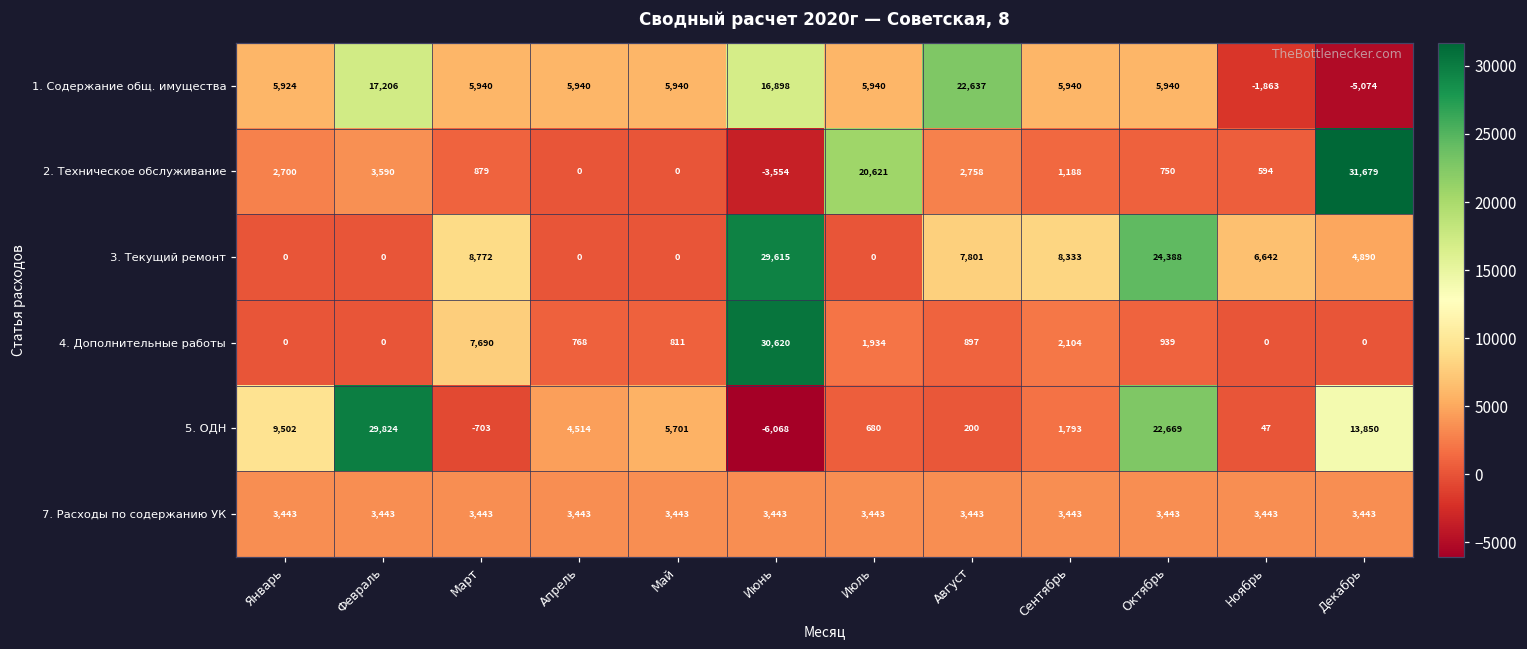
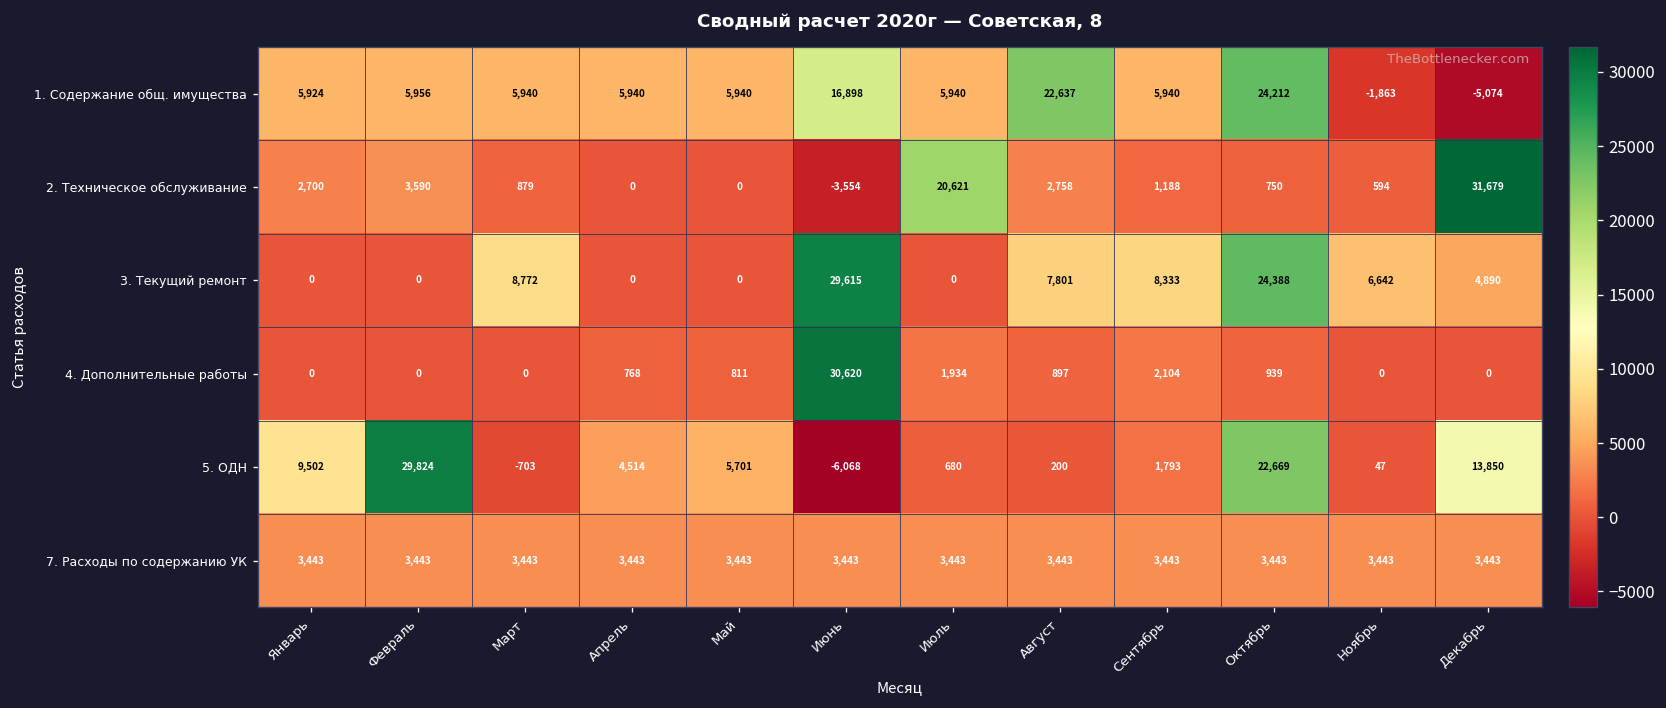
1. Содержание общ. имущества, Февраль: 17,206 -> 5,956
1. Содержание общ. имущества, Октябрь: 5,940 -> 24,212
4. Дополнительные работы, Март: 7,690 -> 0
